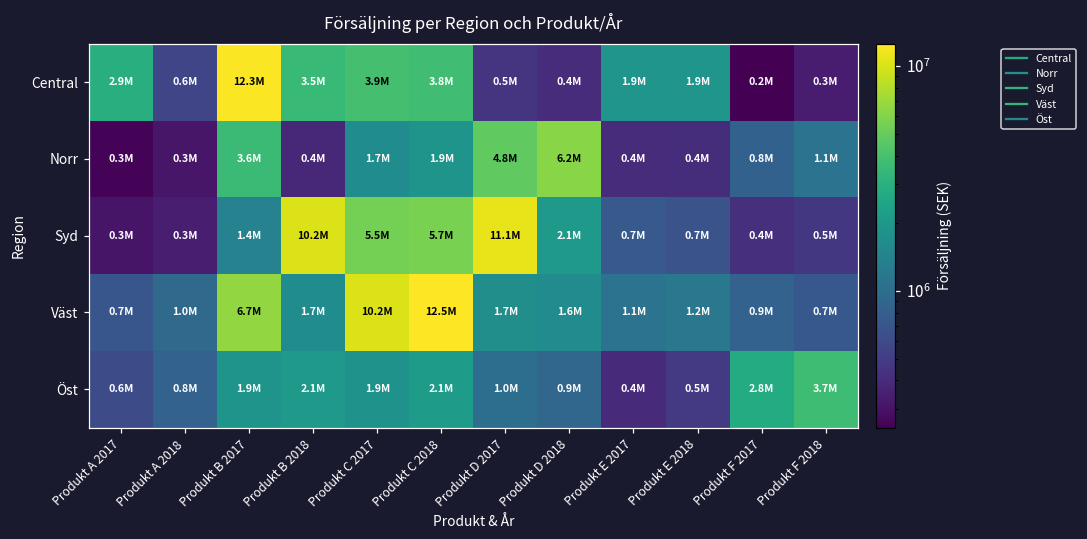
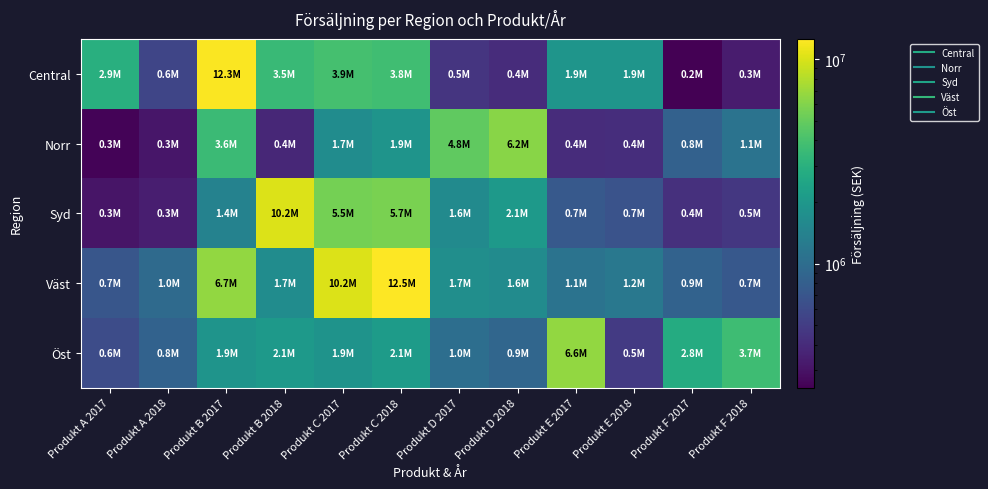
Syd, Produkt D 2017: 11.1M -> 1.6M
Öst, Produkt E 2017: 0.4M -> 6.6M
